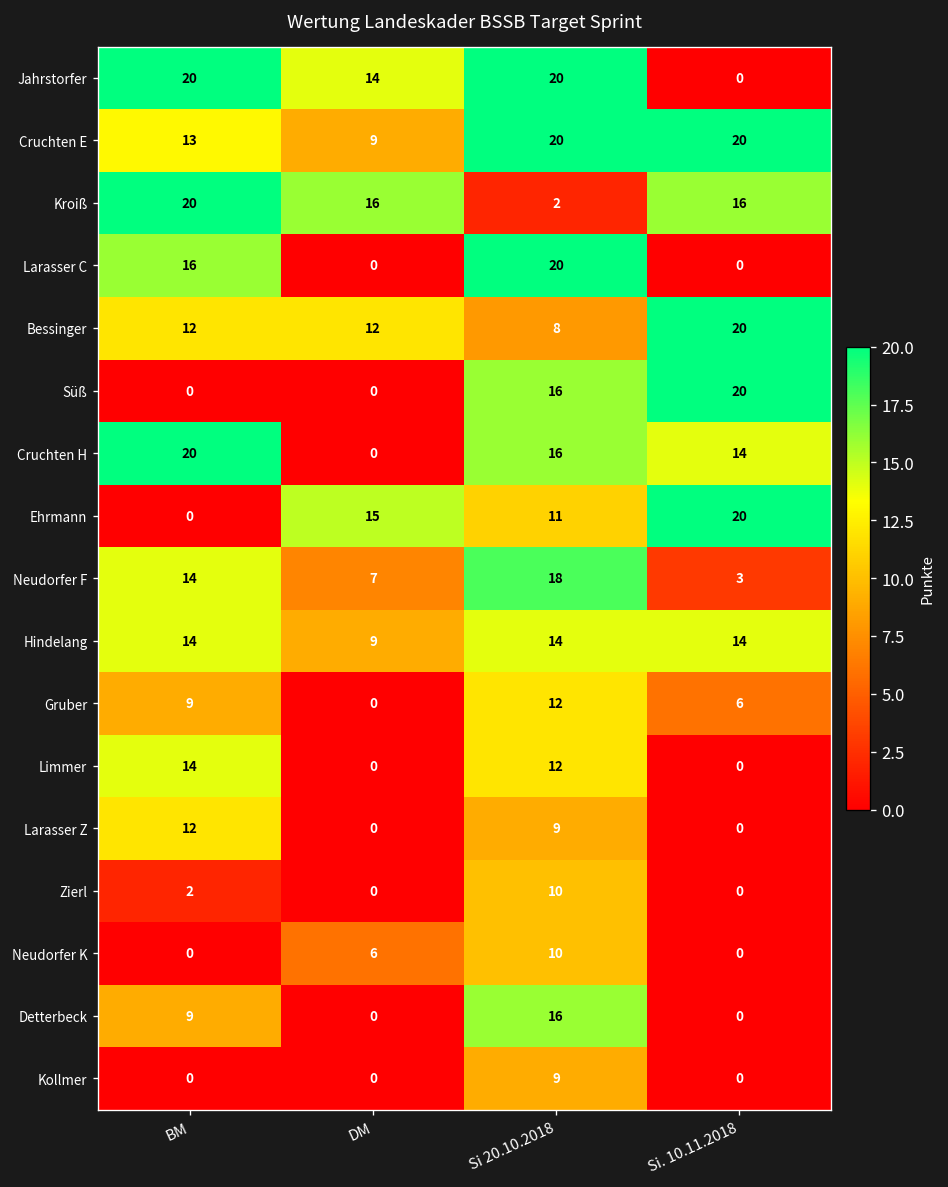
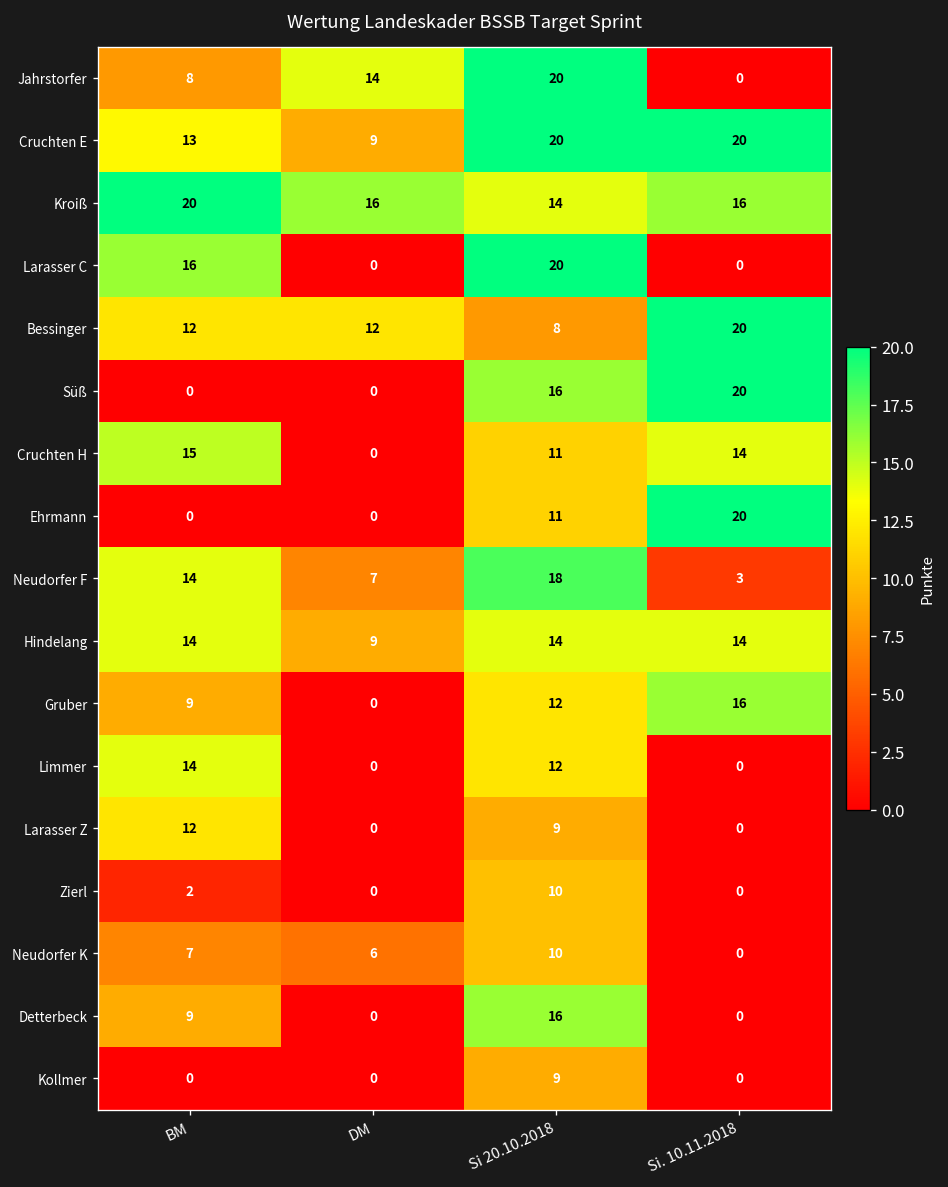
Jahrstorfer, BM: 20 -> 8
Kroiß, Si 20.10.2018: 2 -> 14
Cruchten H, BM: 20 -> 15
Cruchten H, Si 20.10.2018: 16 -> 11
Ehrmann, DM: 15 -> 0
Gruber, Si. 10.11.2018: 6 -> 16
Neudorfer K, BM: 0 -> 7
